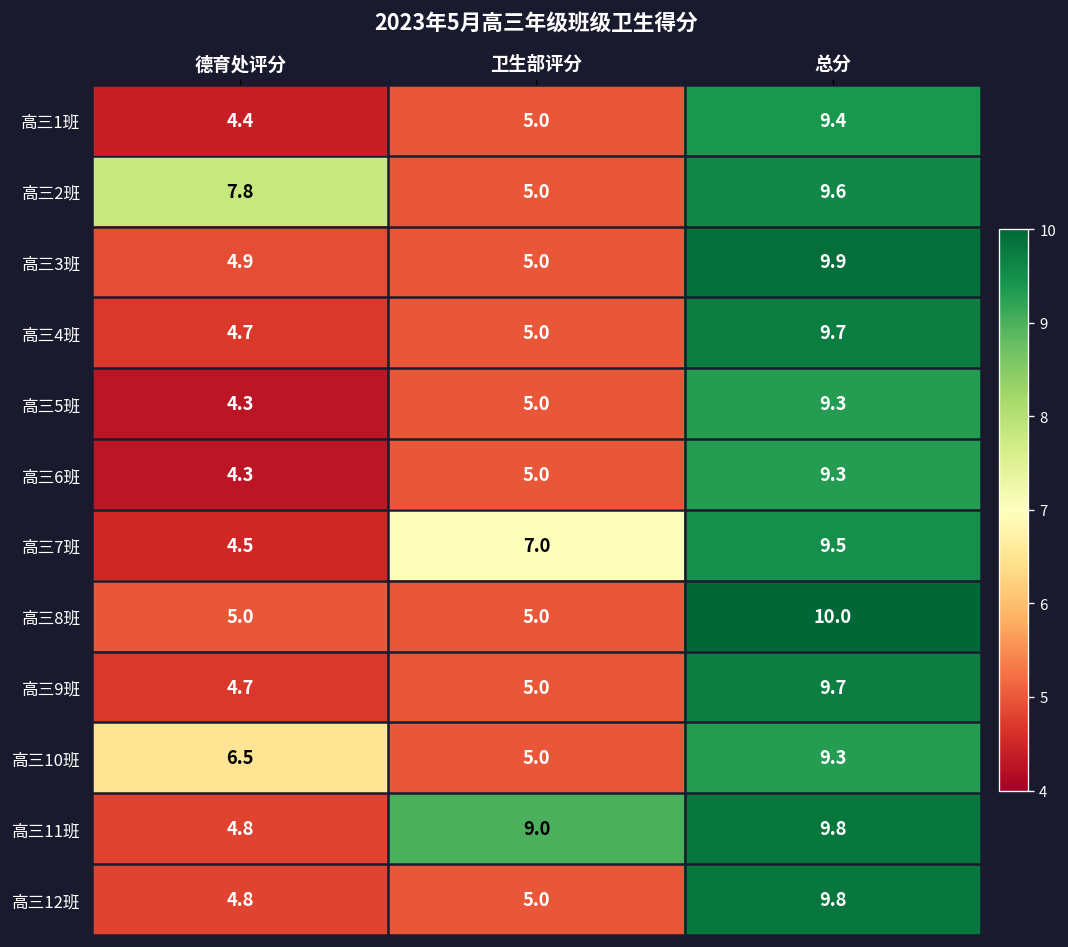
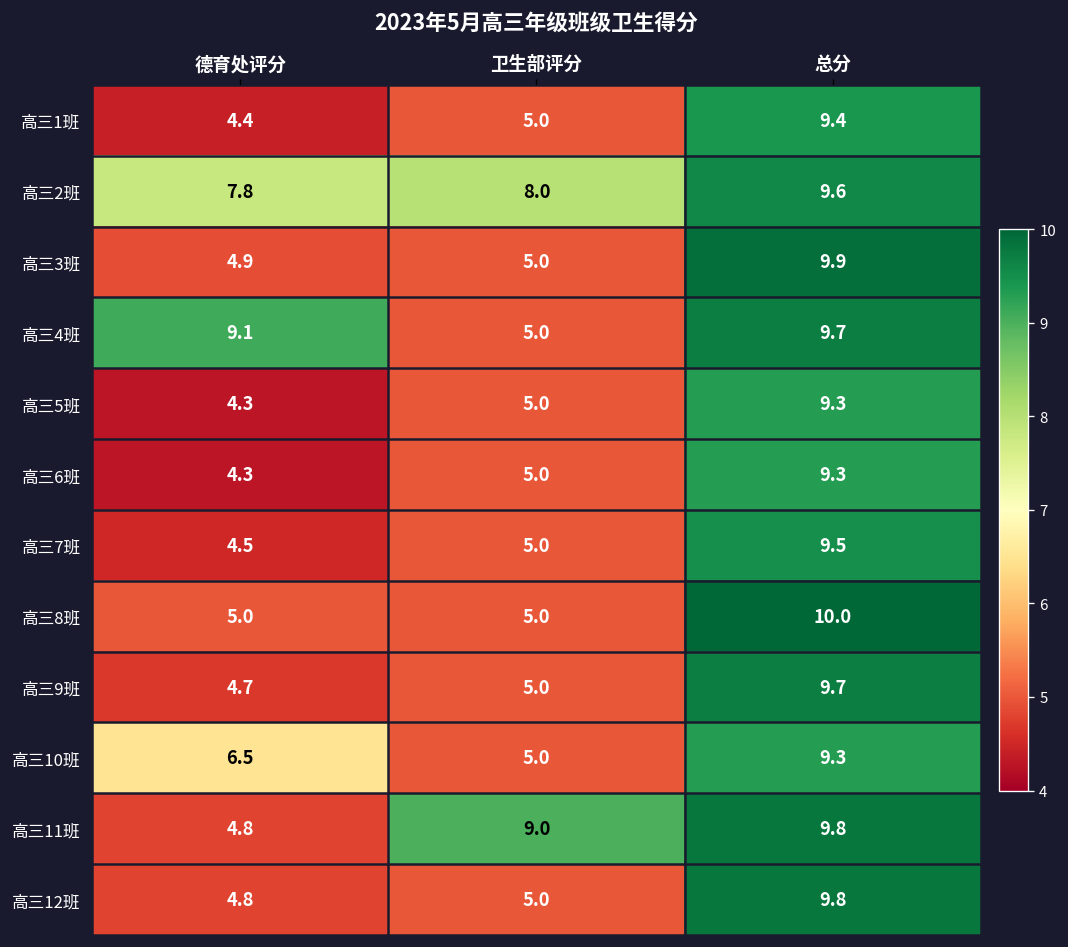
高三2班, 卫生部评分: 5.0 -> 8.0
高三4班, 德育处评分: 4.7 -> 9.1
高三7班, 卫生部评分: 7.0 -> 5.0
